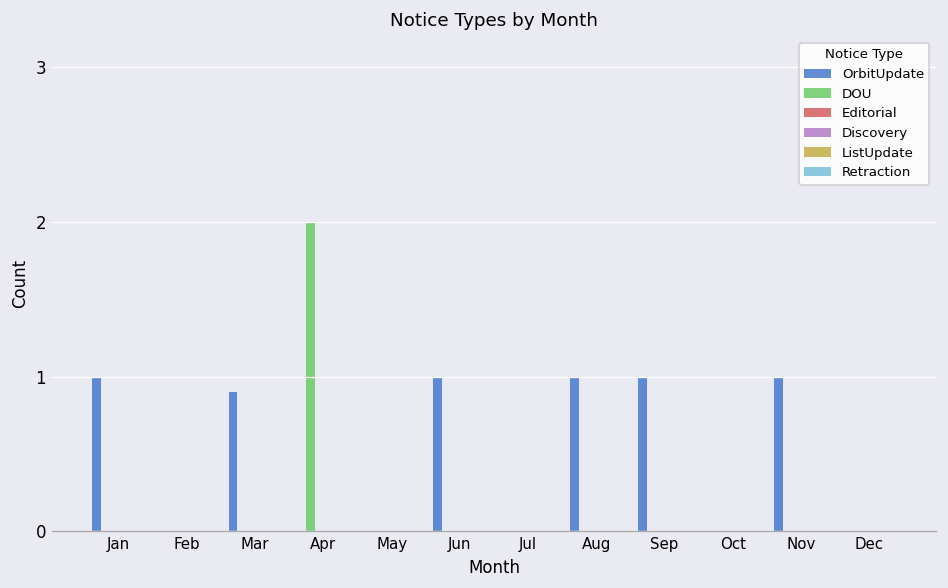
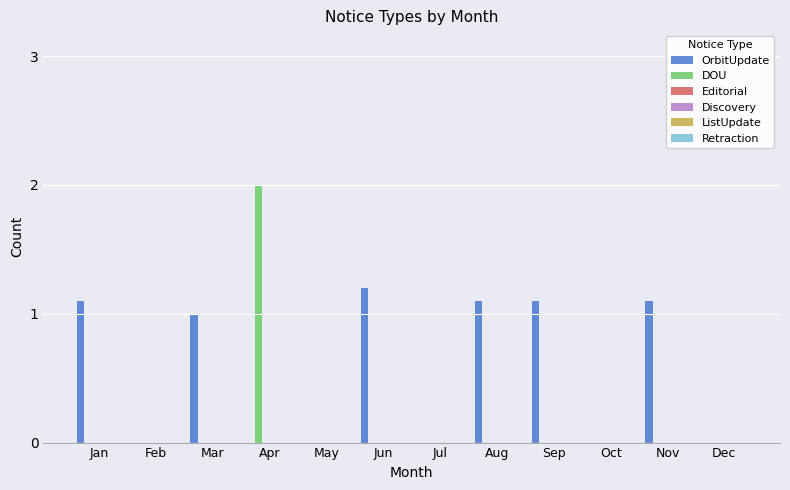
OrbitUpdate, Jan: 1.0 -> 1.1
OrbitUpdate, Mar: 0.9 -> 1.0
OrbitUpdate, Jun: 1.0 -> 1.2
OrbitUpdate, Aug: 1.0 -> 1.1
OrbitUpdate, Sep: 1.0 -> 1.1
OrbitUpdate, Nov: 1.0 -> 1.1
